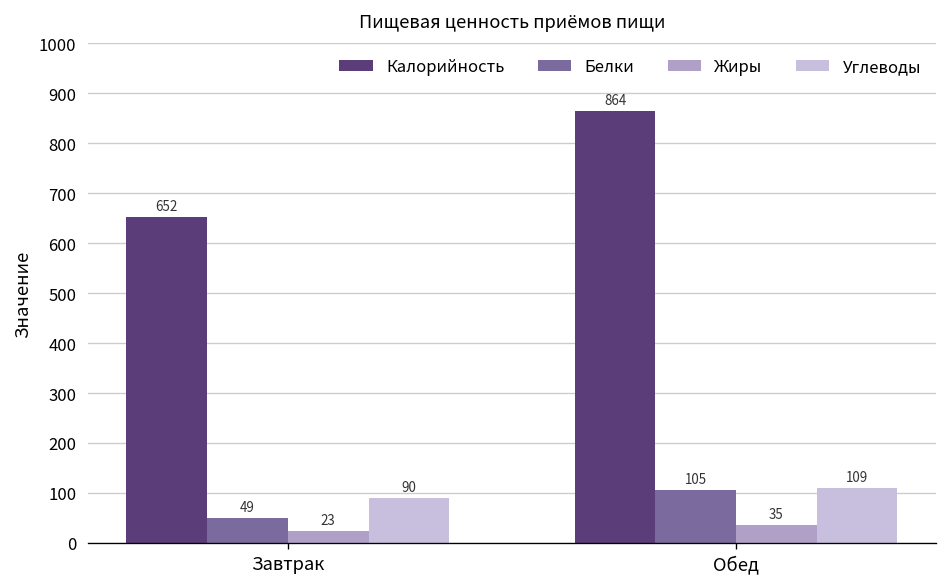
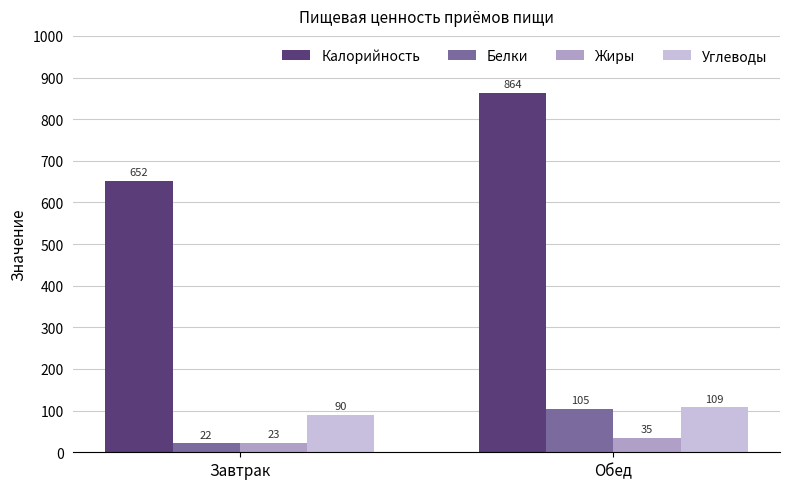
Белки, Завтрак: 49 -> 22
